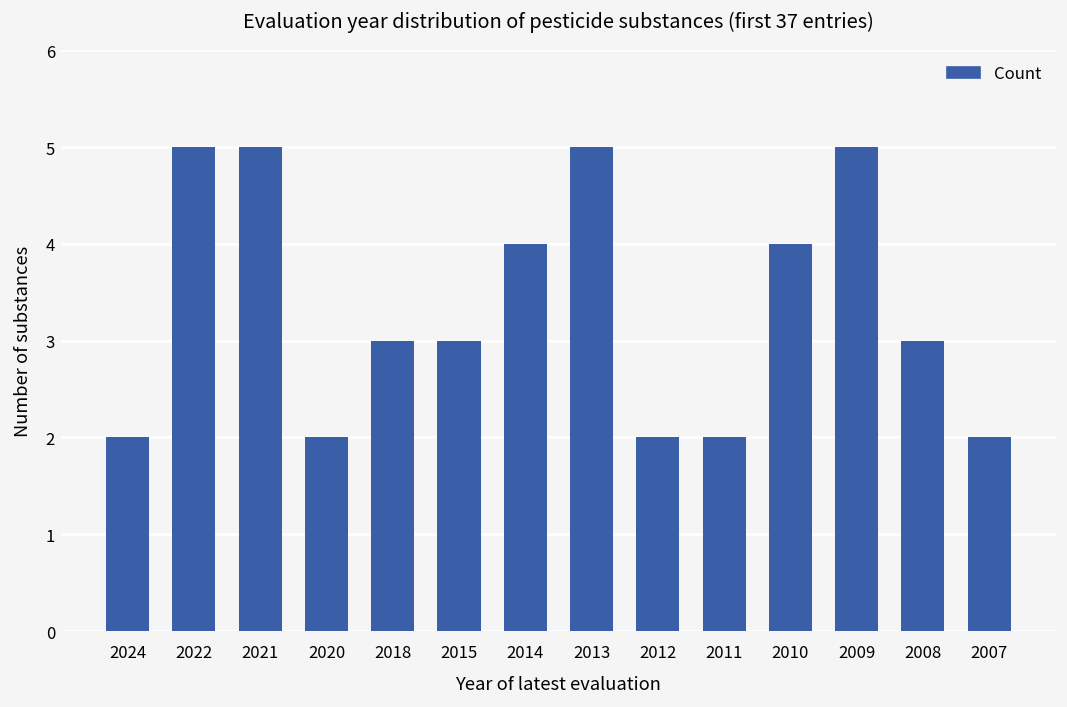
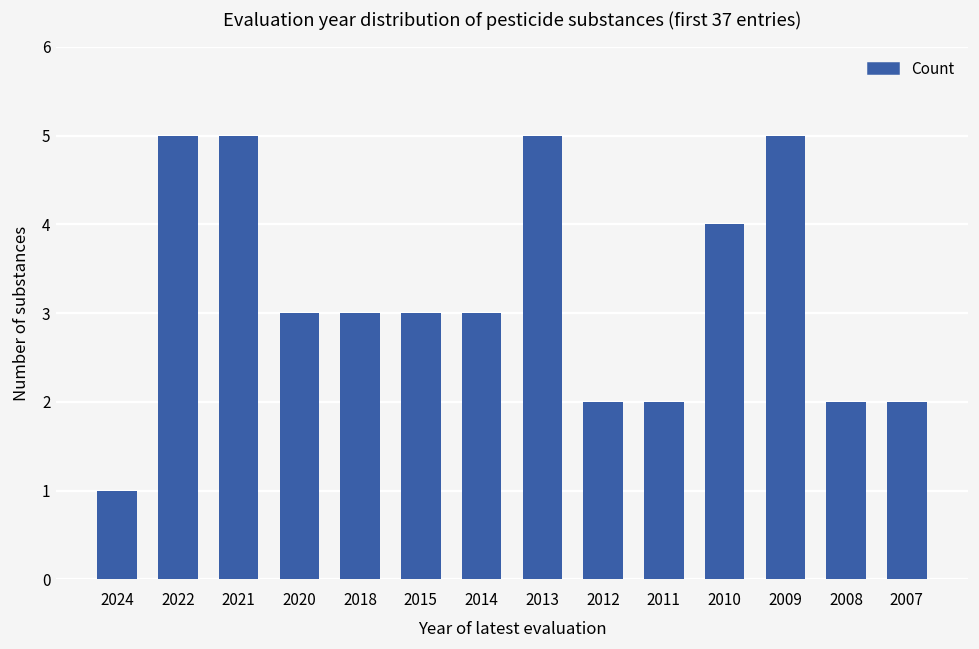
2024: 2 -> 1
2020: 2 -> 3
2014: 4 -> 3
2008: 3 -> 2
